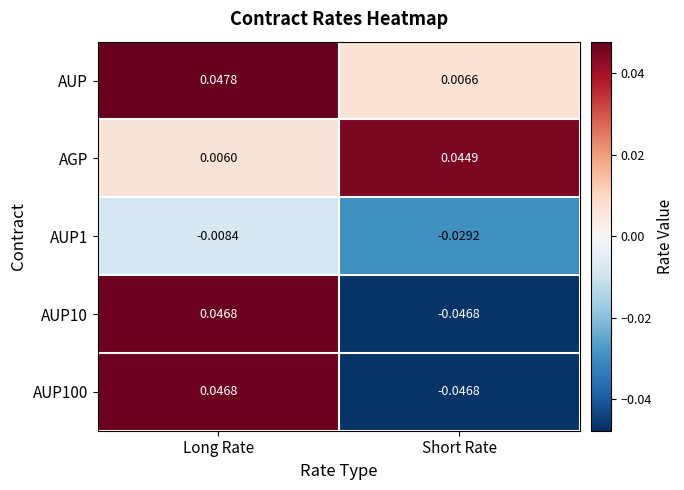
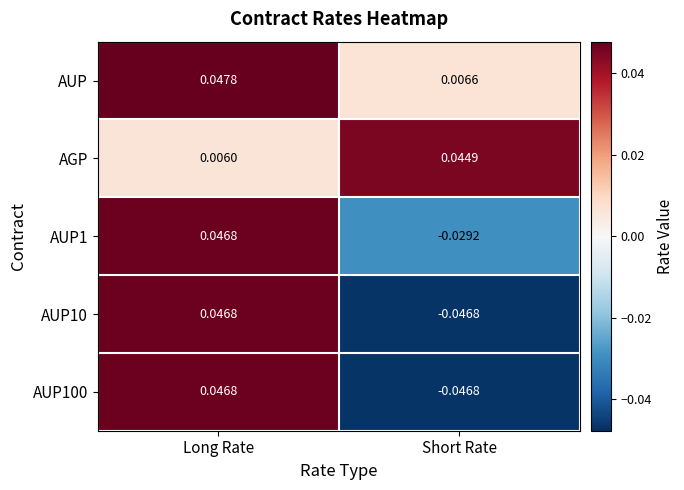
AUP1, Long Rate: -0.0084 -> 0.0468
